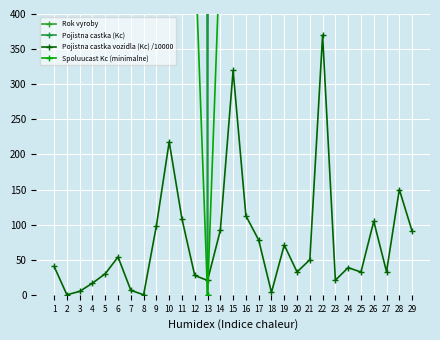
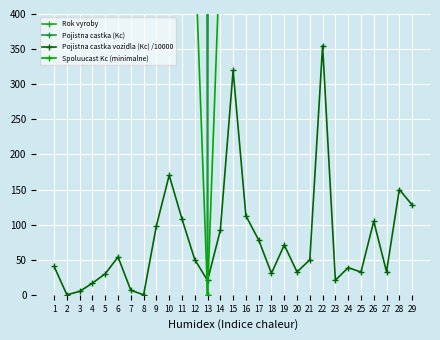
Pojistna castka vozidla (Kc) /10000, 10: 220 -> 170
Pojistna castka vozidla (Kc) /10000, 12: 30 -> 50
Pojistna castka vozidla (Kc) /10000, 18: 0 -> 30
Pojistna castka vozidla (Kc) /10000, 22: 370 -> 360
Pojistna castka vozidla (Kc) /10000, 29: 90 -> 130
